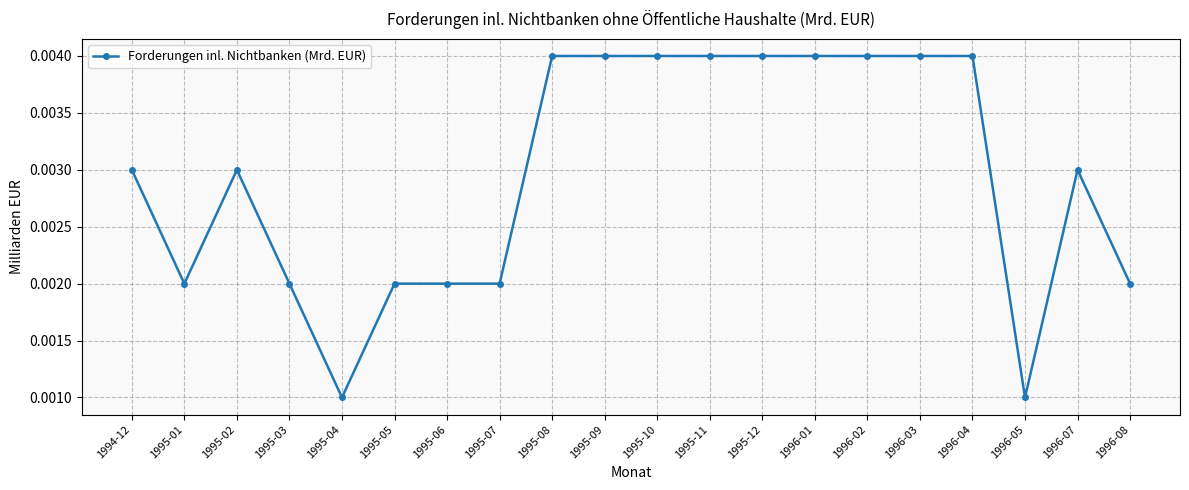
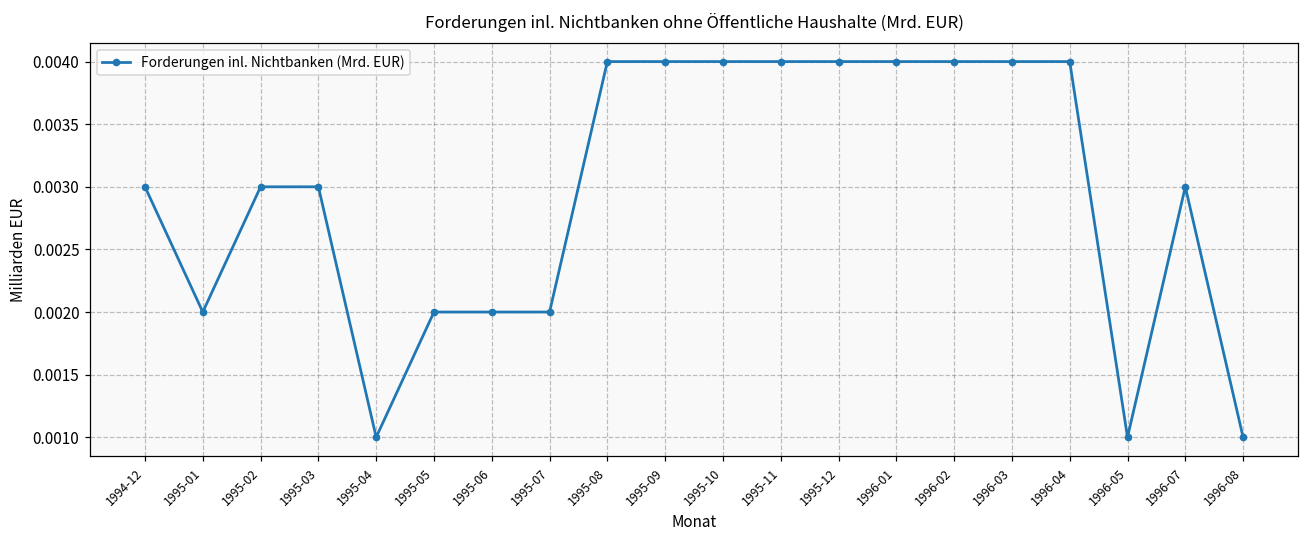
1995-03: 0.002 -> 0.003
1996-08: 0.002 -> 0.001
